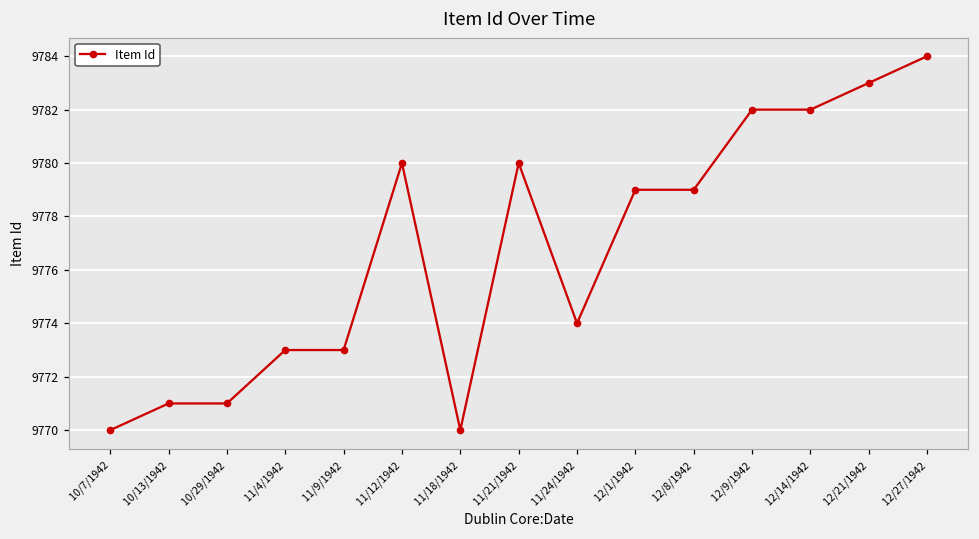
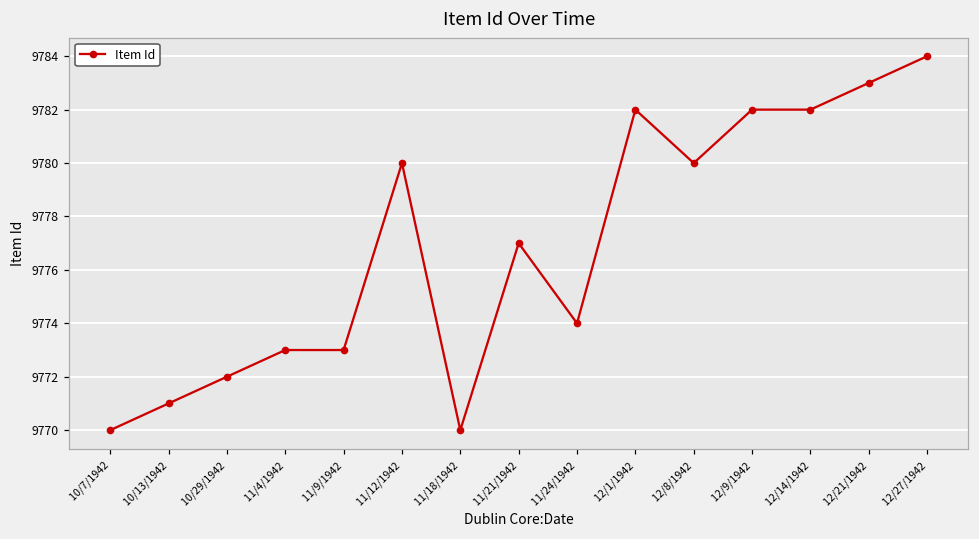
10/29/1942: 9771 -> 9772
11/21/1942: 9780 -> 9777
12/1/1942: 9779 -> 9782
12/8/1942: 9779 -> 9780
